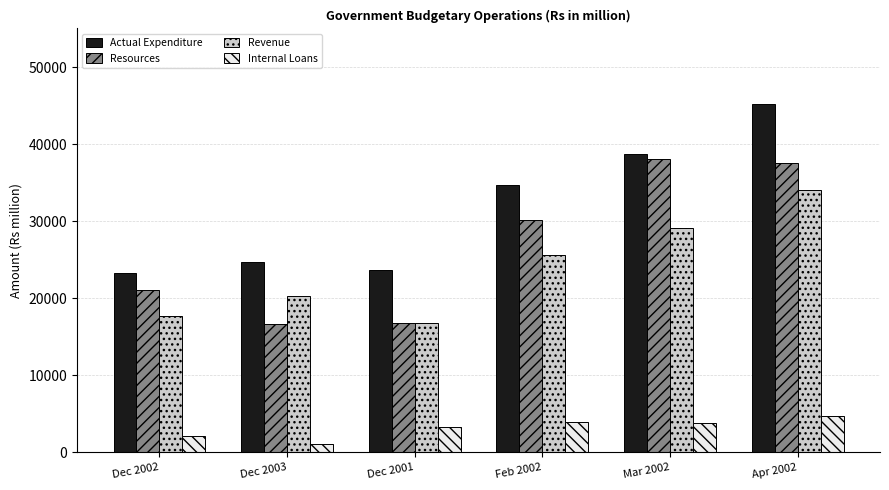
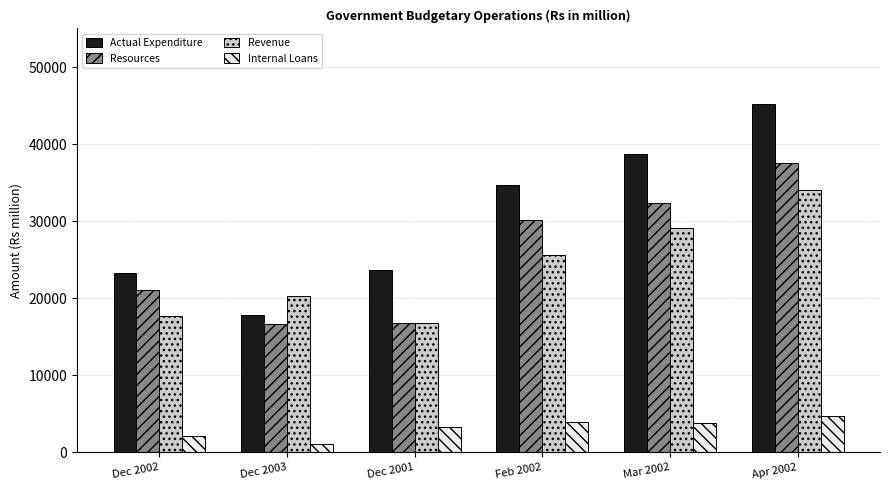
Actual Expenditure, Dec 2003: 25000 -> 18000
Resources, Mar 2002: 38000 -> 32000
